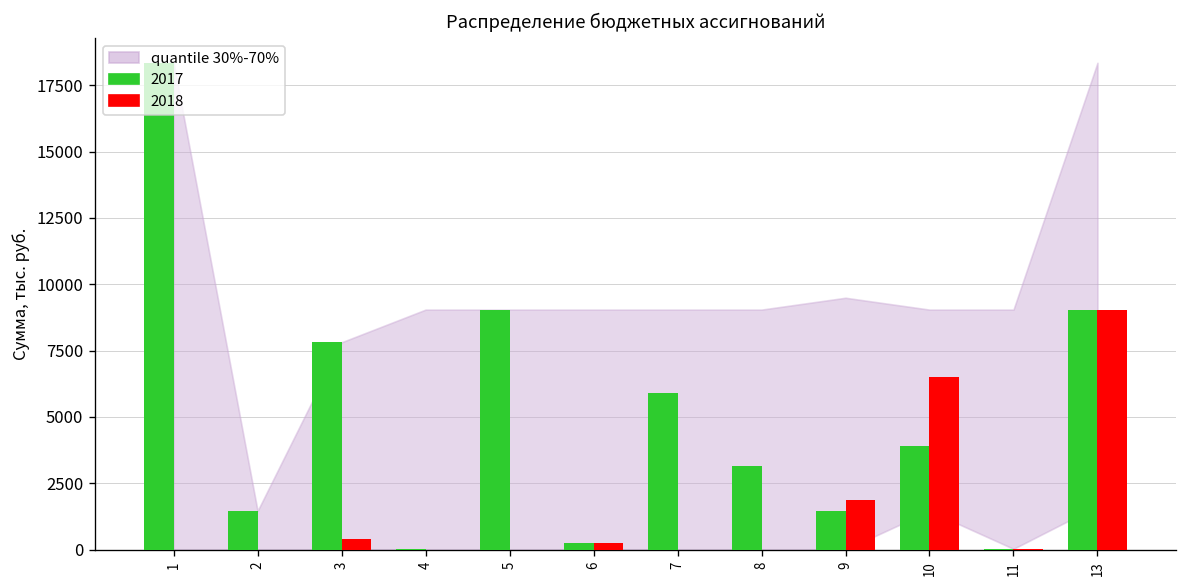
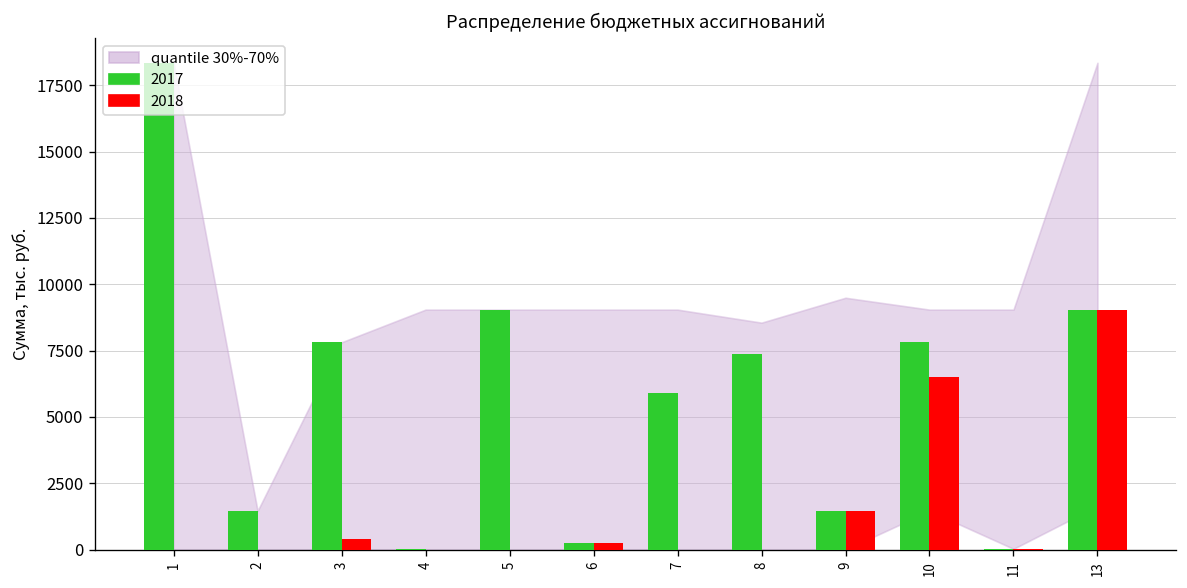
2017, 8: 3200 -> 7400
quantile 30%-70%, 8: 9000 -> 8600
2018, 9: 1900 -> 1500
2017, 10: 3900 -> 7800
